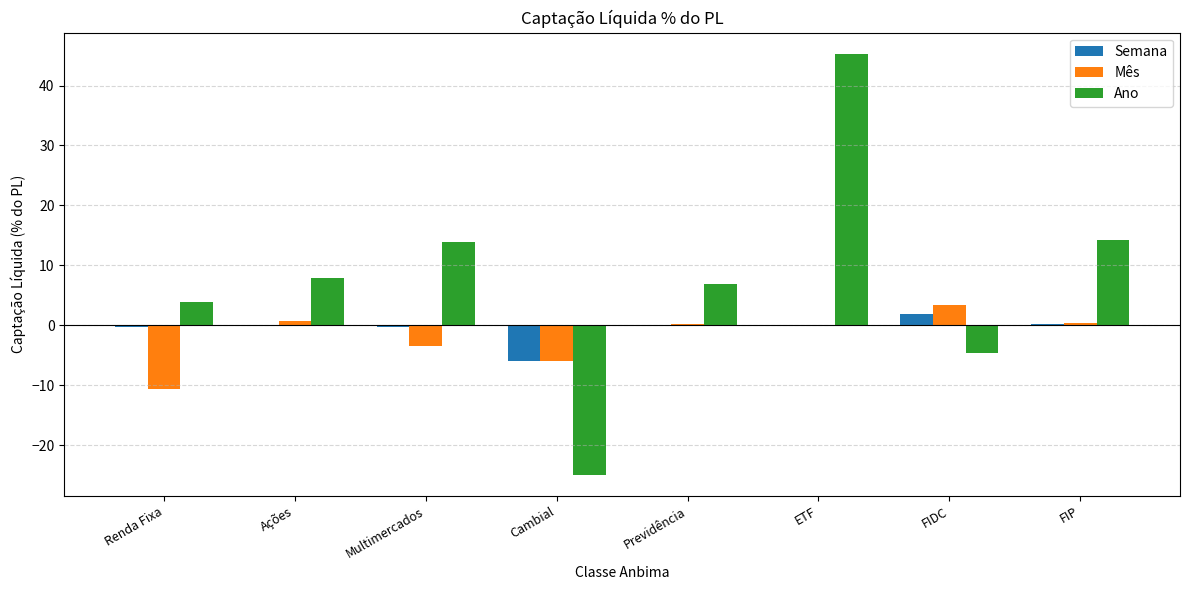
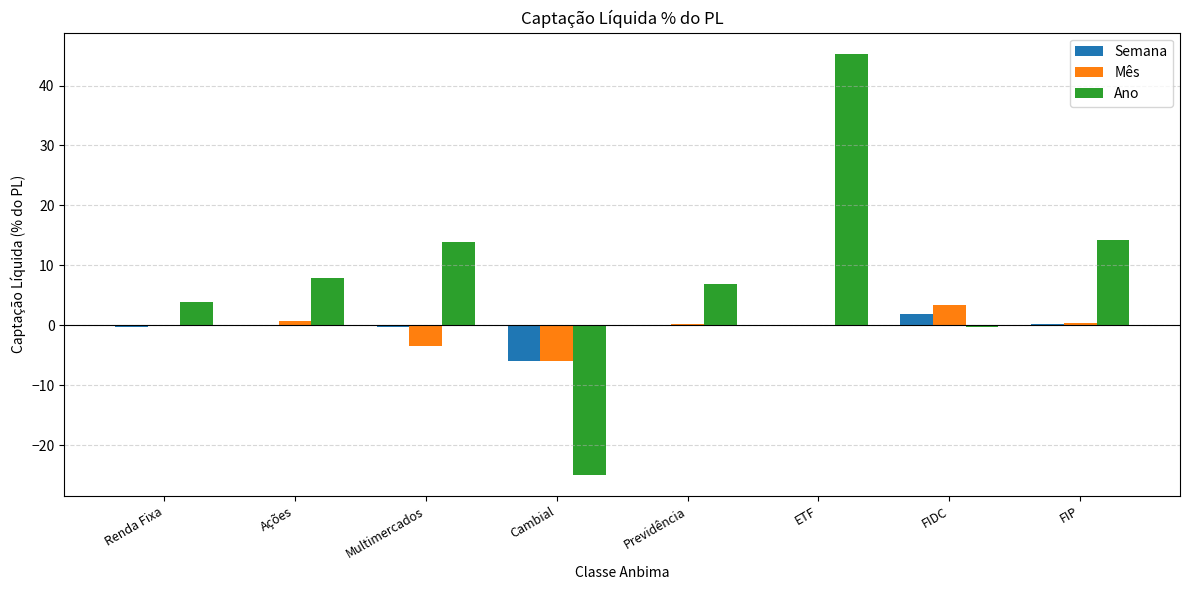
Mês, Renda Fixa: -11 -> 0
Ano, FIDC: -5 -> 0
